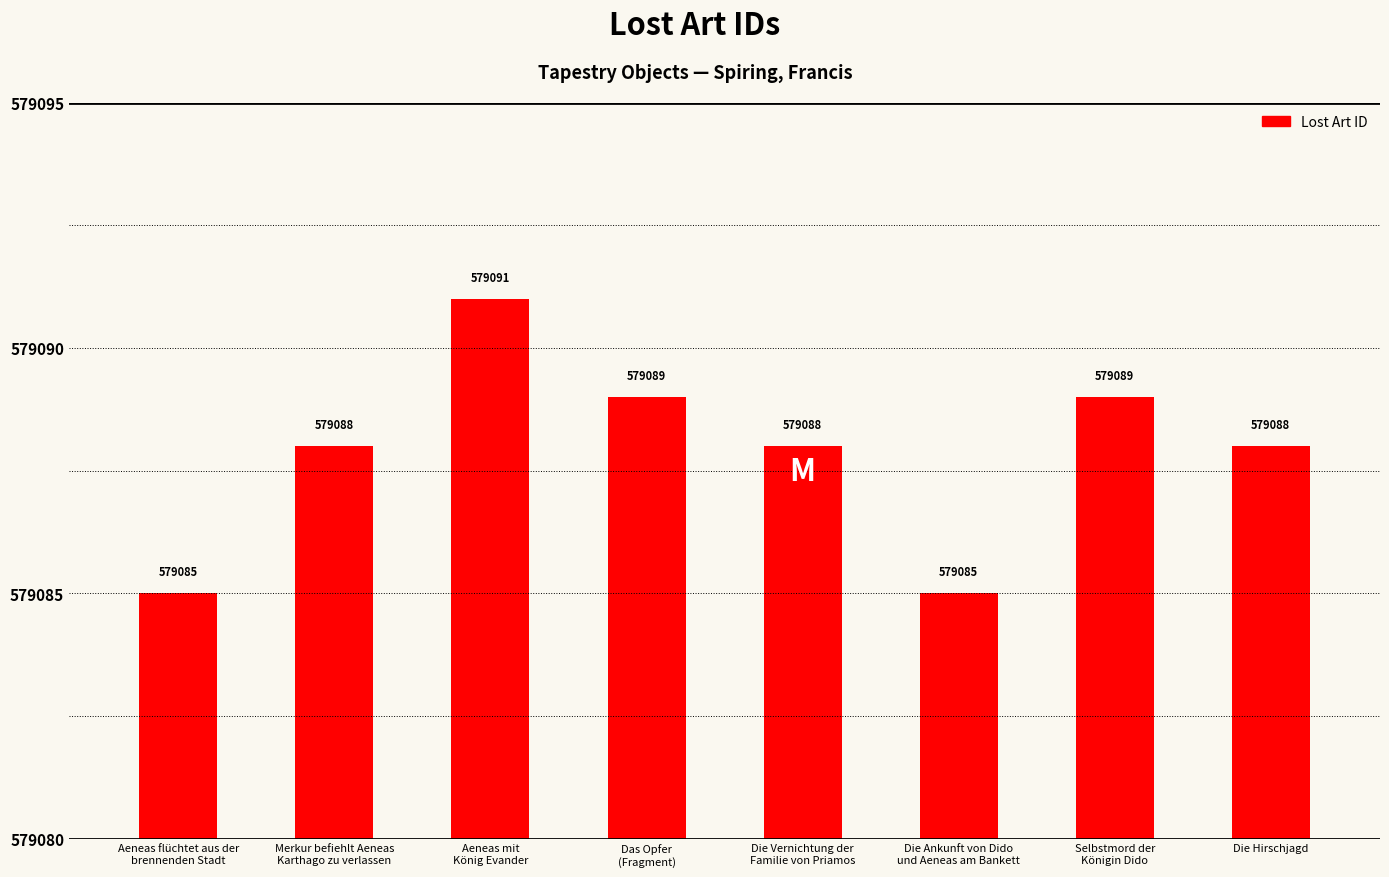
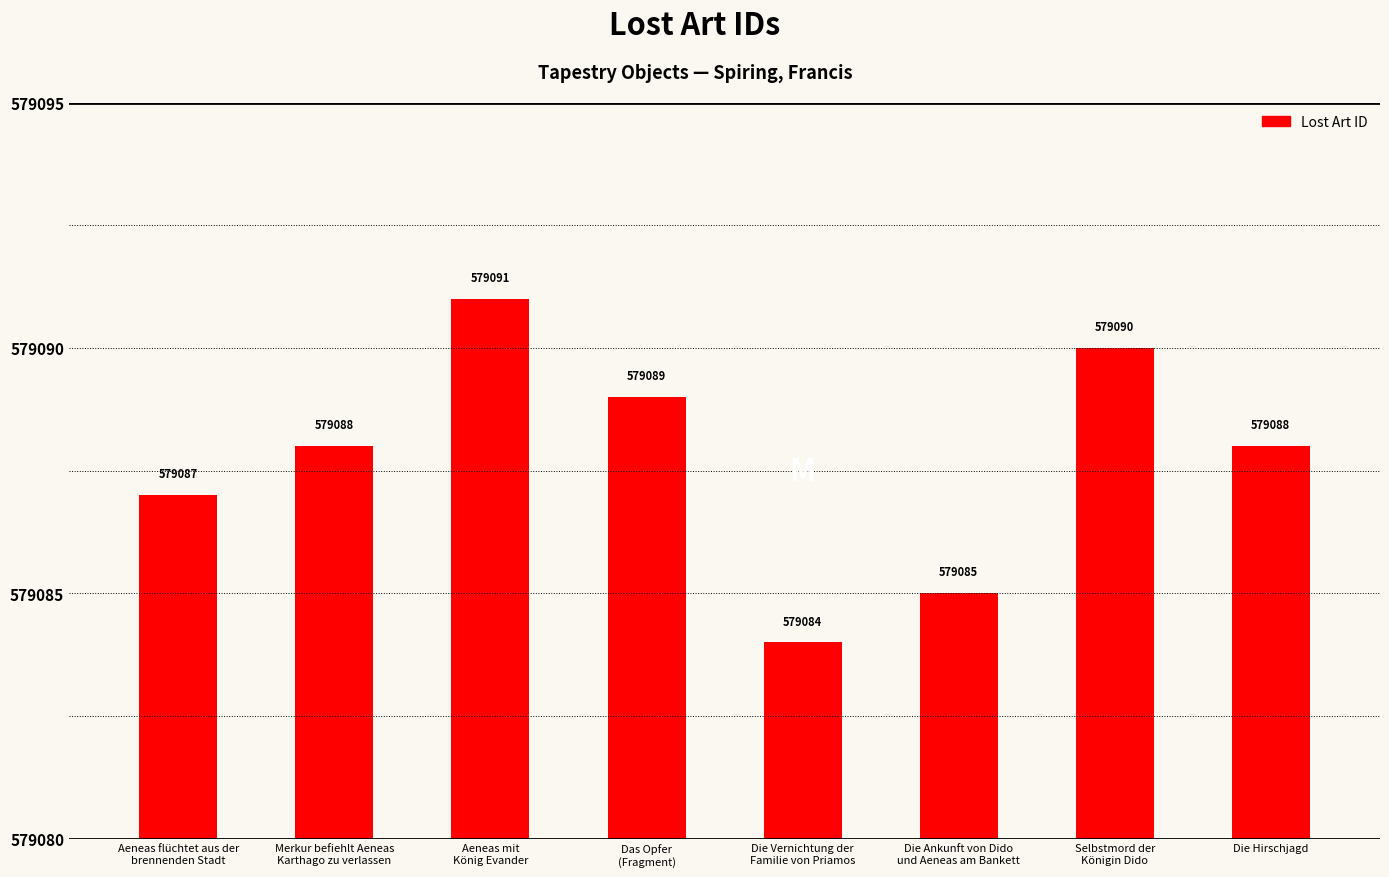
Aeneas flüchtet aus der brennenden Stadt: 579085 -> 579087
Die Vernichtung der Familie von Priamos: 579088 -> 579084
Selbstmord der Königin Dido: 579089 -> 579090
